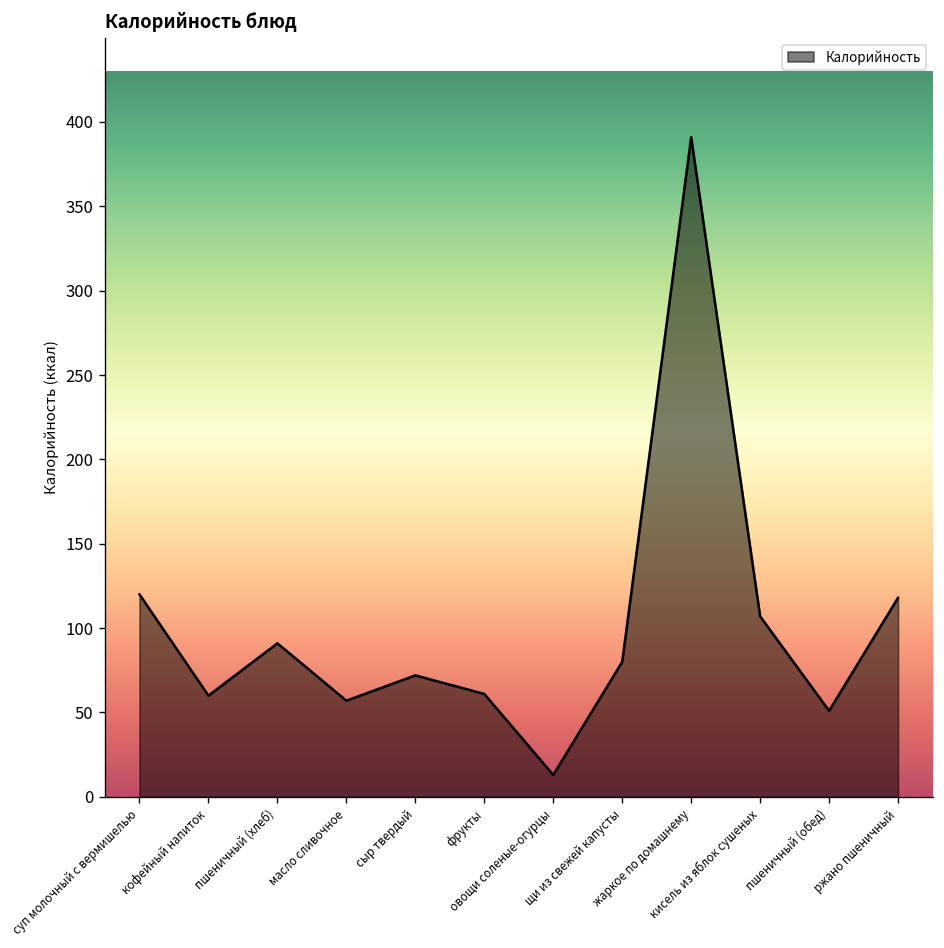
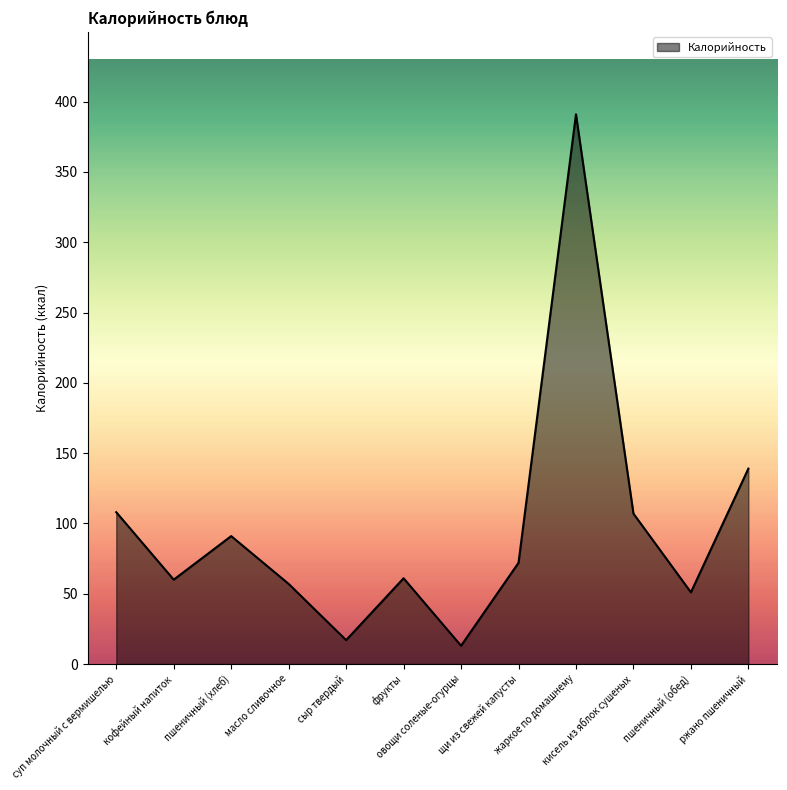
суп молочный с вермишелью: 120 -> 108
сыр твердый: 72 -> 17
щи из свежей капусты: 80 -> 72
ржано пшеничный: 118 -> 139
